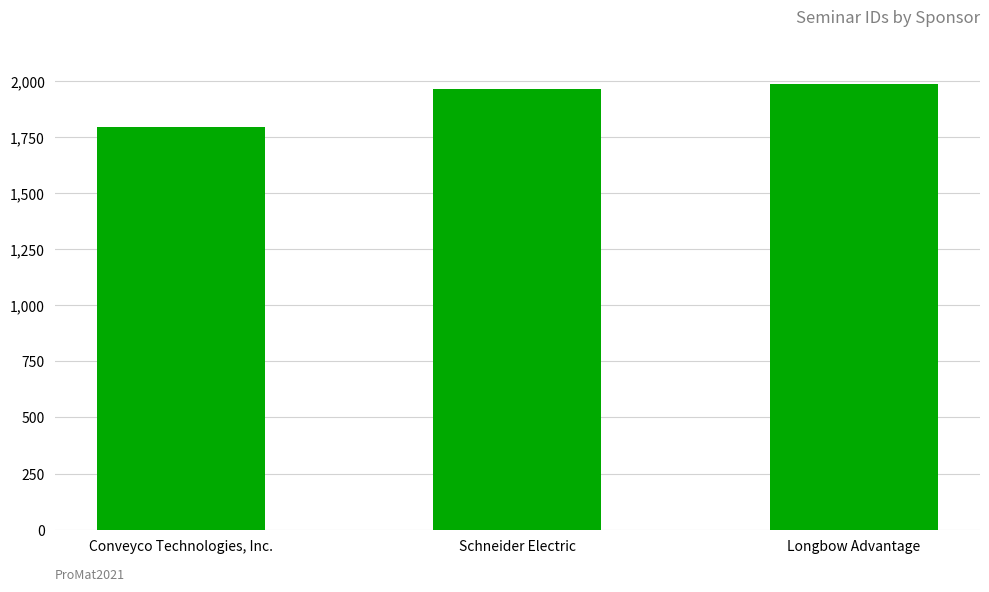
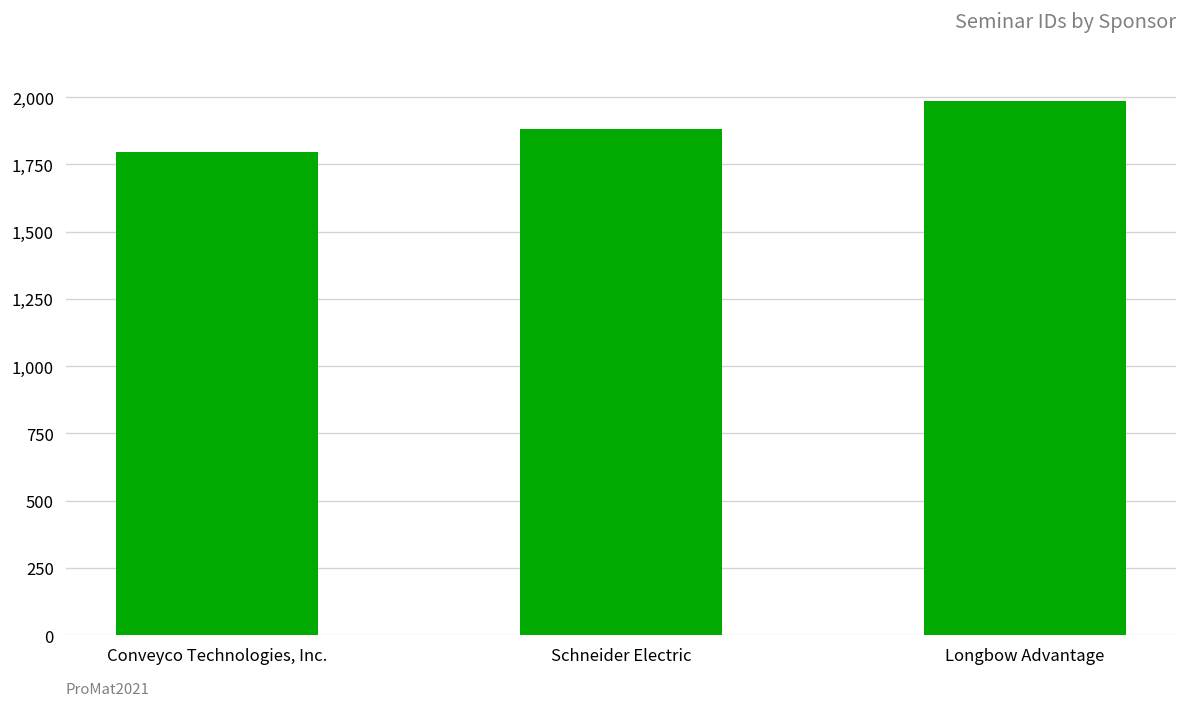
Schneider Electric: 1,970 -> 1,880
